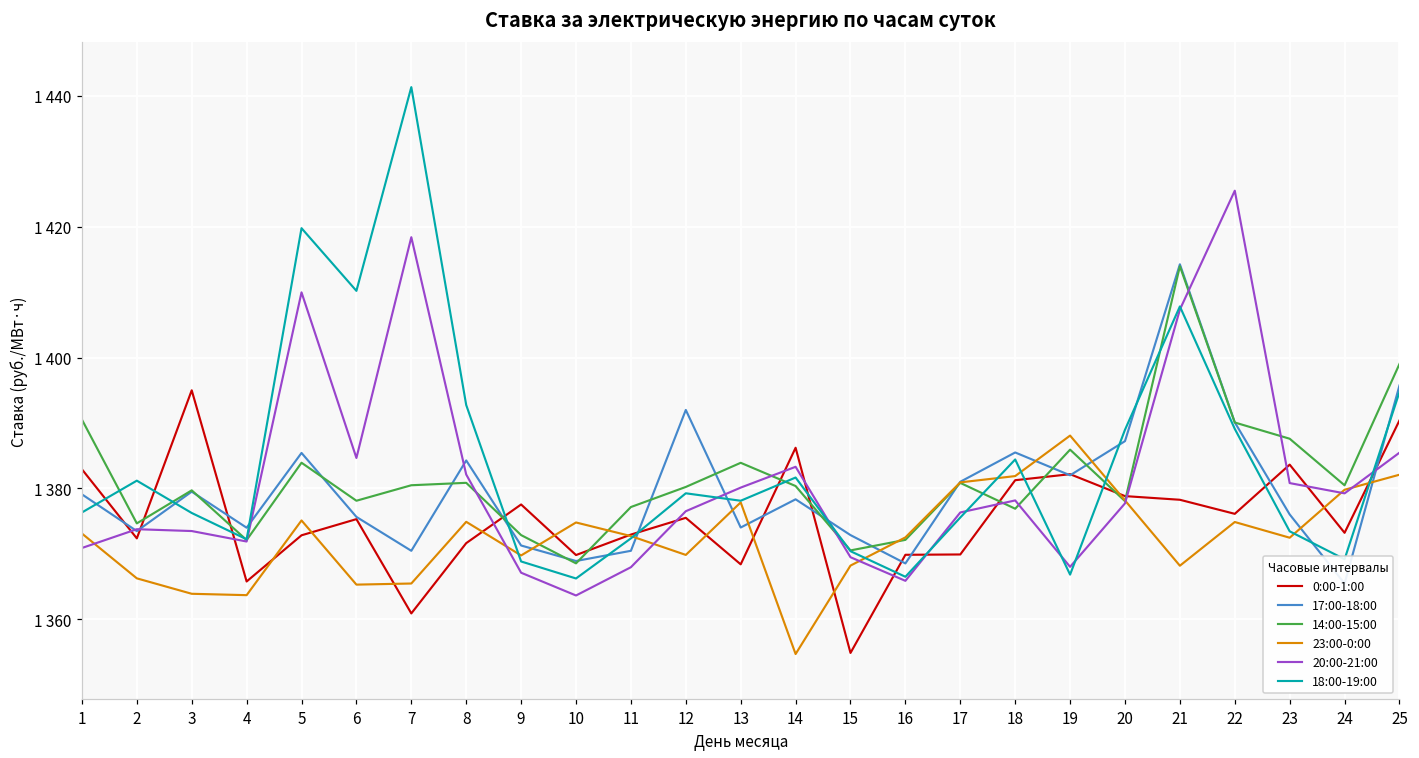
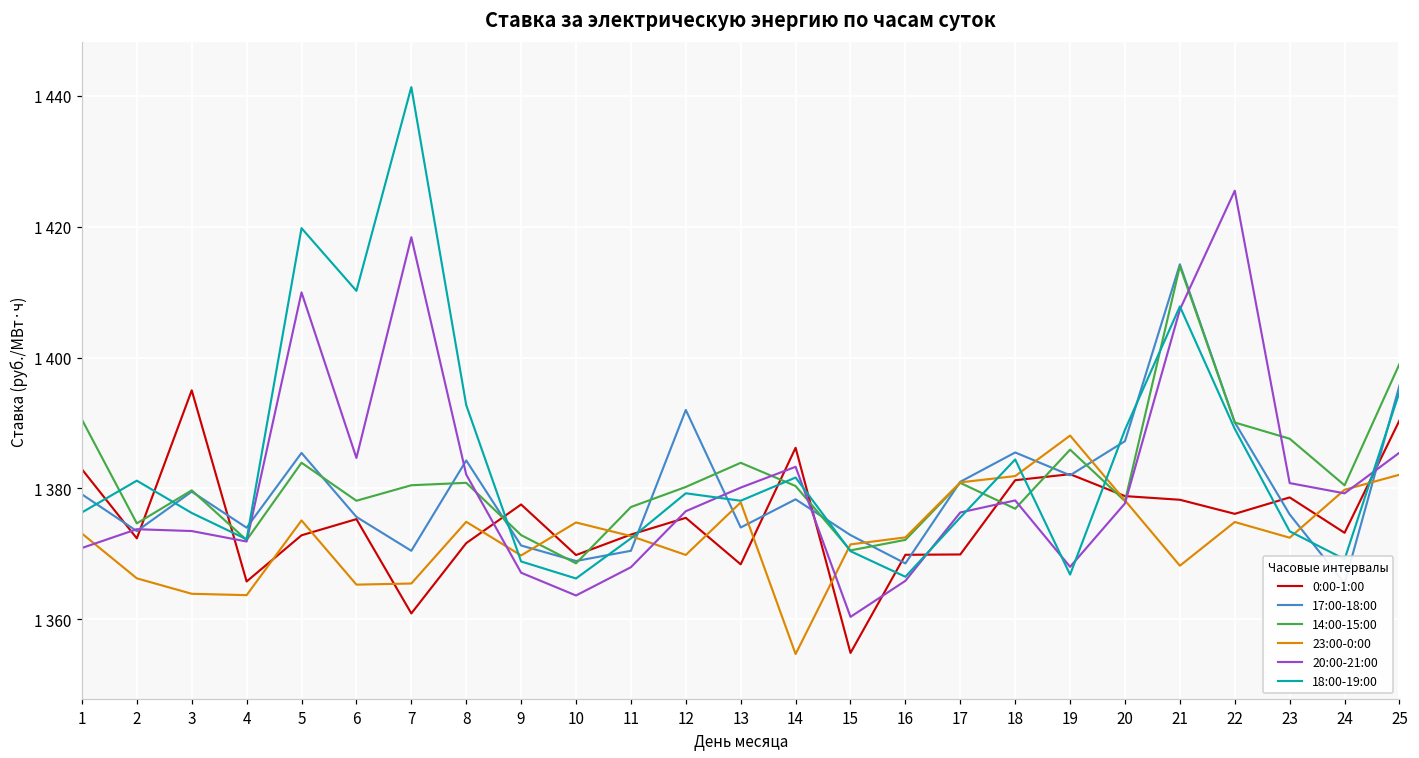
23:00-0:00, 15: 1368 -> 1371
20:00-21:00, 15: 1369 -> 1360
0:00-1:00, 23: 1384 -> 1379
